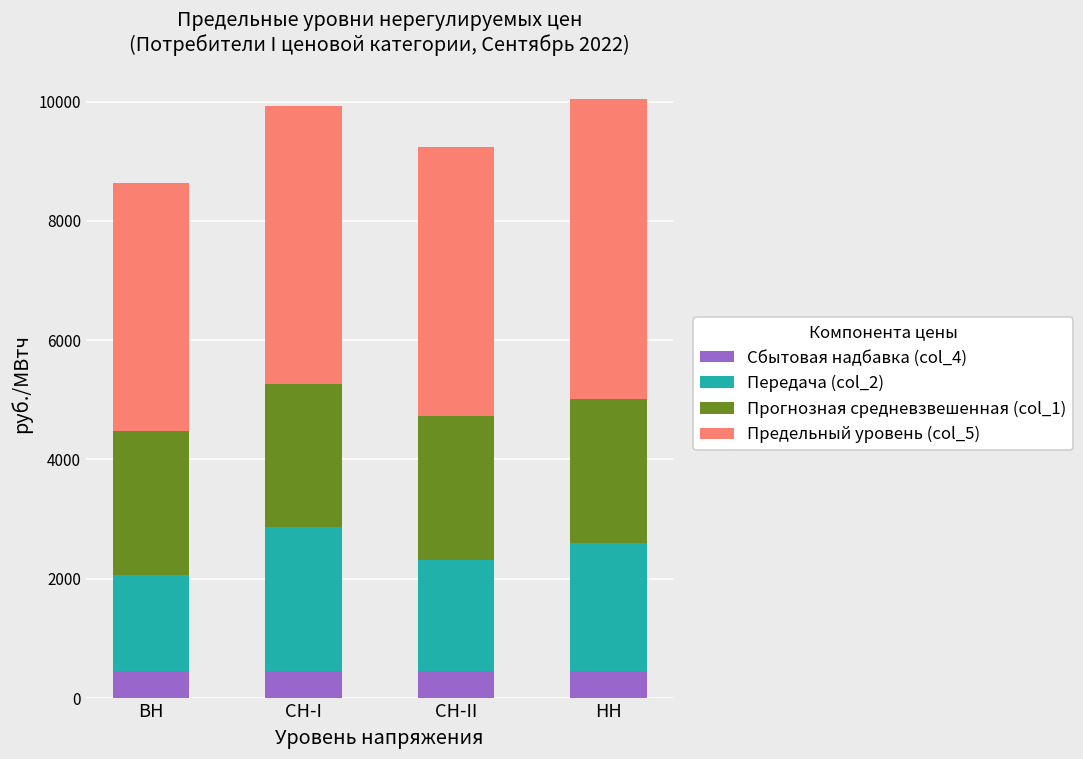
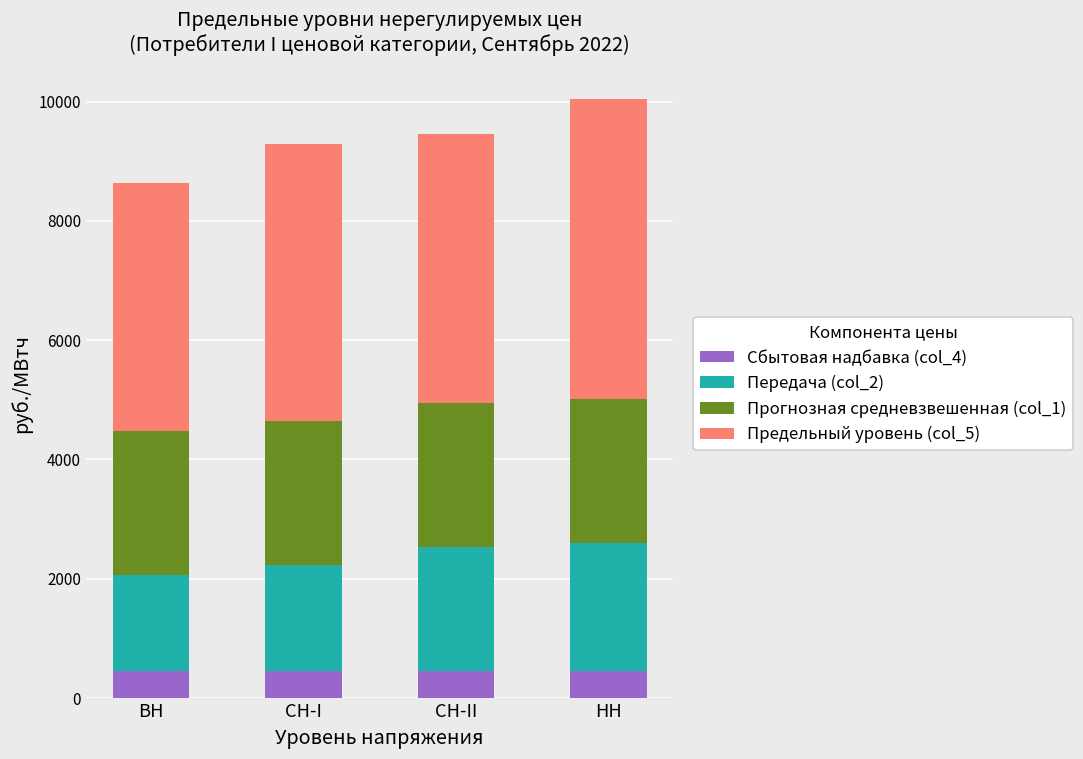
Передача (col_2), СН-I: 2400 -> 1800
Передача (col_2), СН-II: 1900 -> 2100
